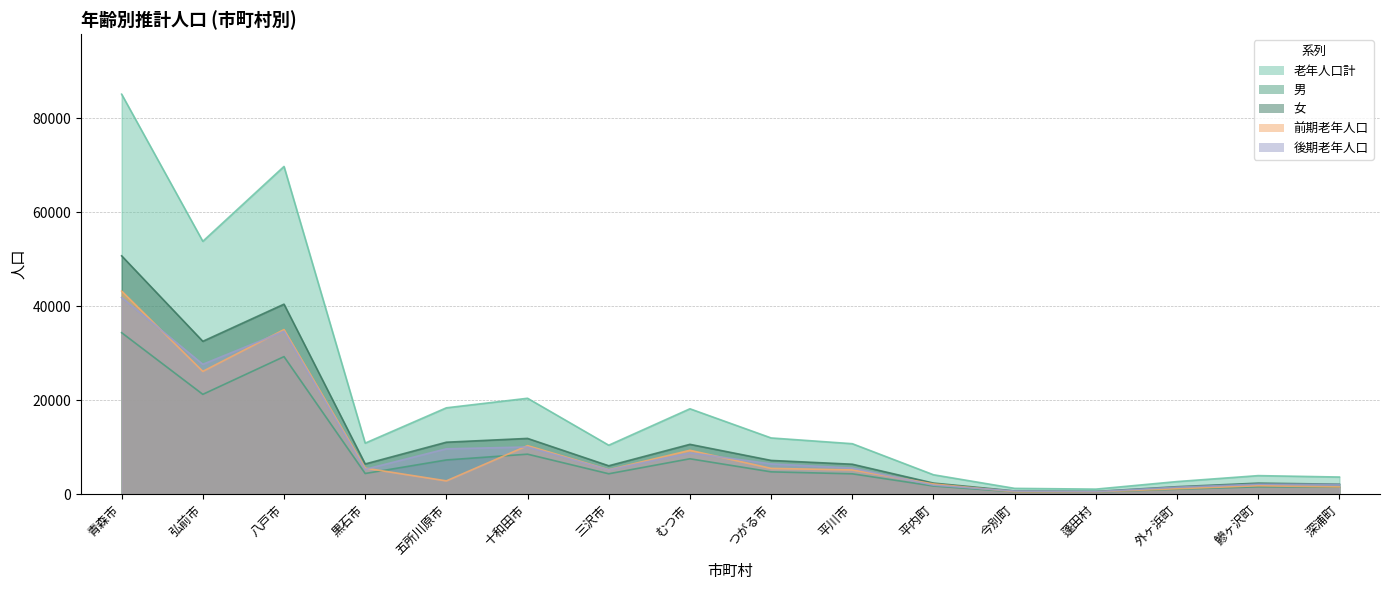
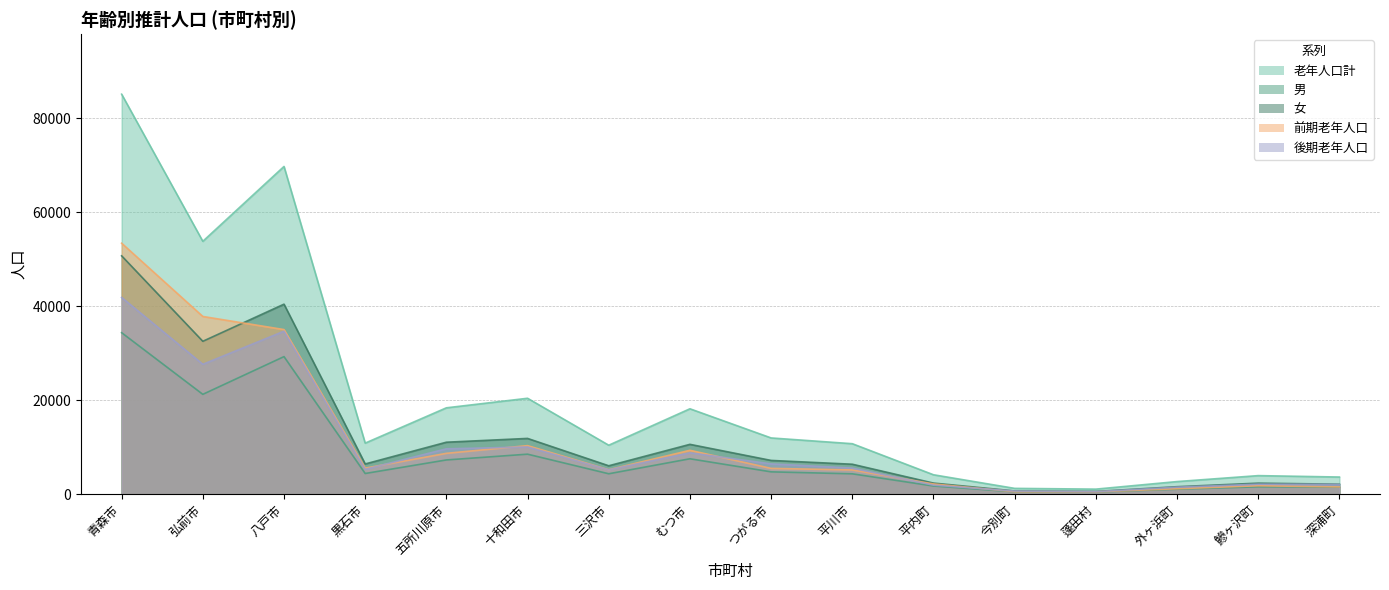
前期老年人口, 青森市: 43000 -> 53000
前期老年人口, 弘前市: 26000 -> 38000
前期老年人口, 五所川原市: 3000 -> 9000
